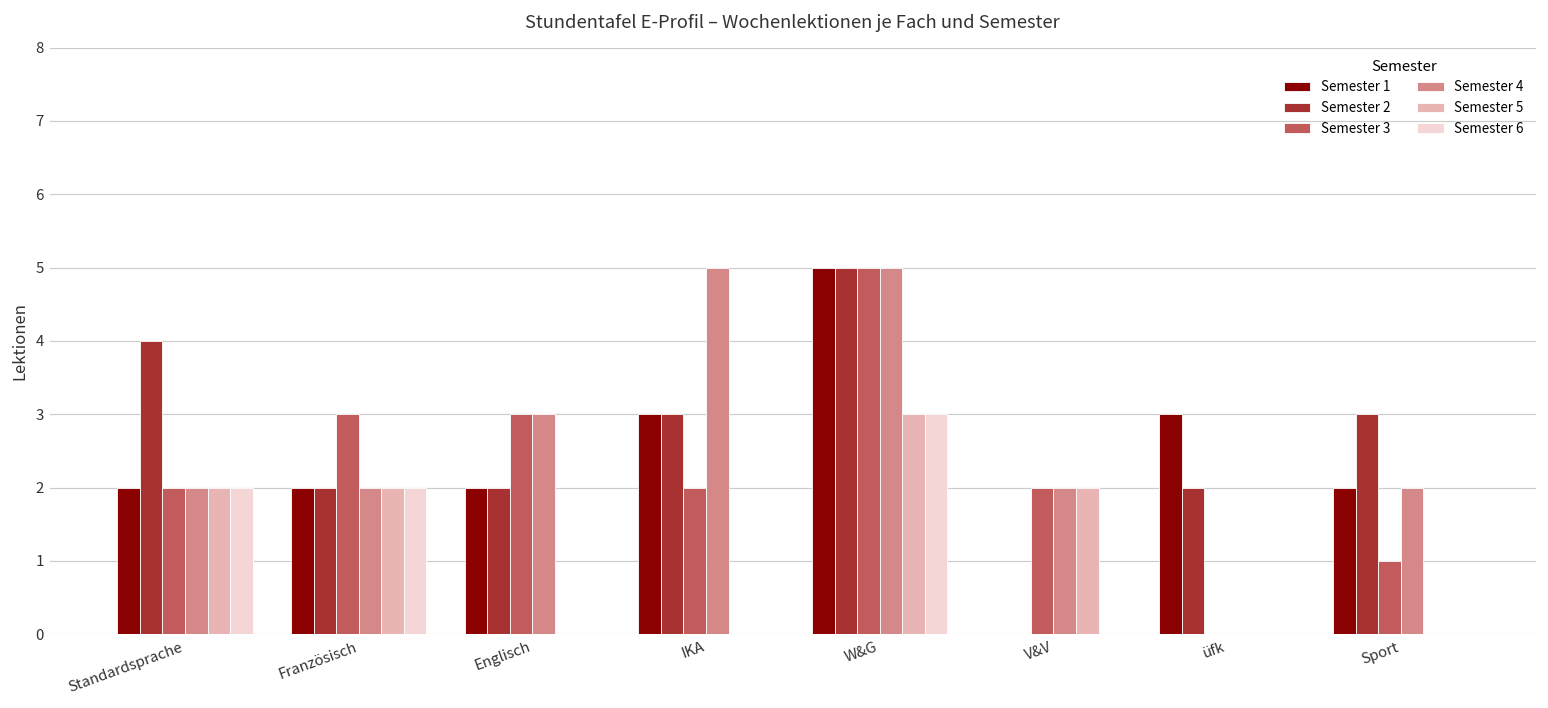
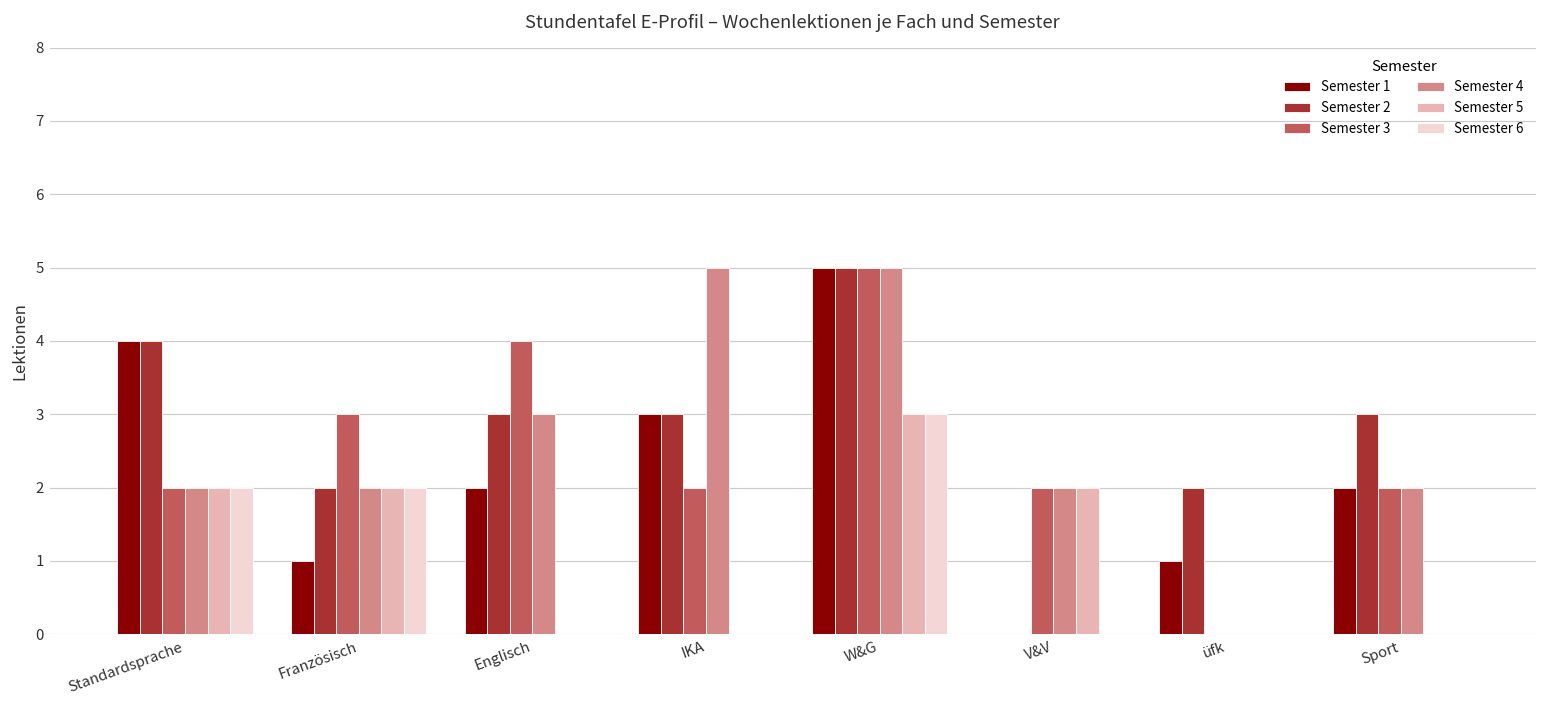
Semester 1, Standardsprache: 2 -> 4
Semester 1, Französisch: 2 -> 1
Semester 2, Englisch: 2 -> 3
Semester 3, Englisch: 3 -> 4
Semester 1, üfk: 3 -> 1
Semester 3, Sport: 1 -> 2
